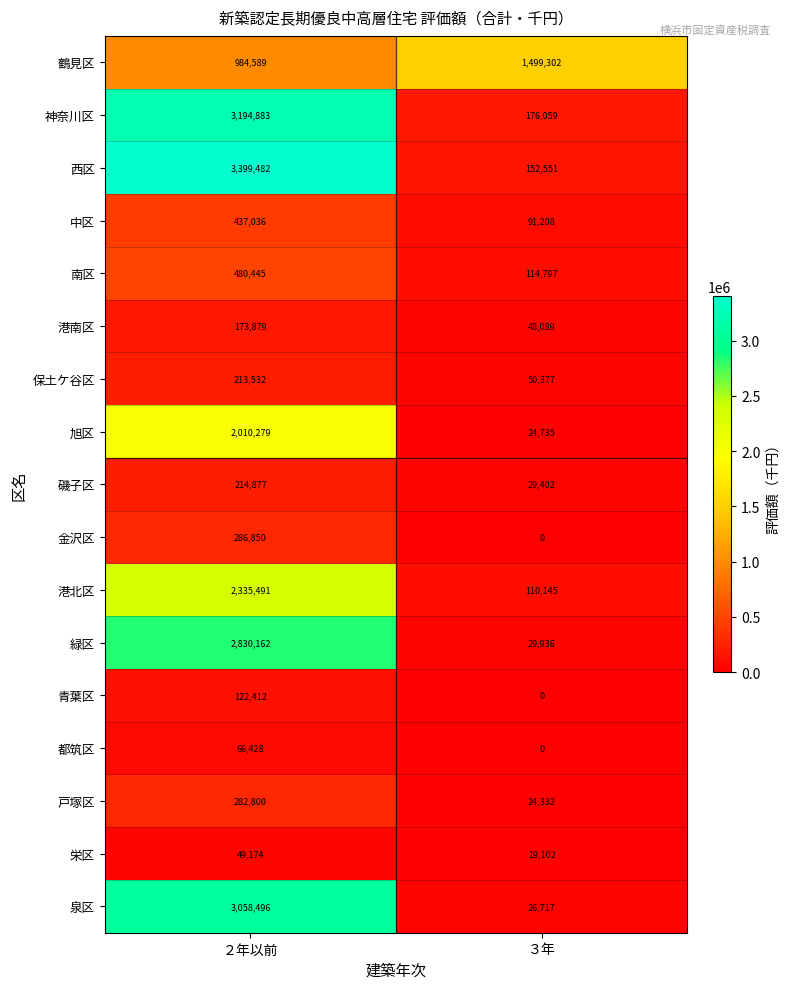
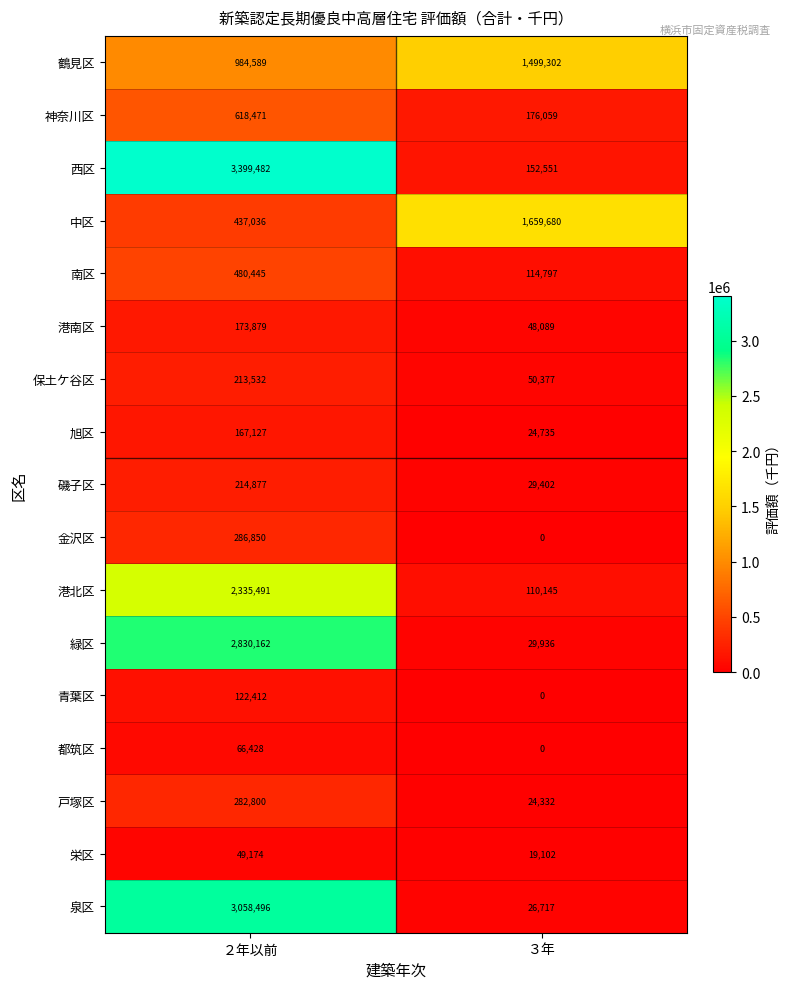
神奈川区, ２年以前: 3,194,883 -> 618,471
中区, ３年: 91,208 -> 1,659,680
旭区, ２年以前: 2,010,279 -> 167,127
